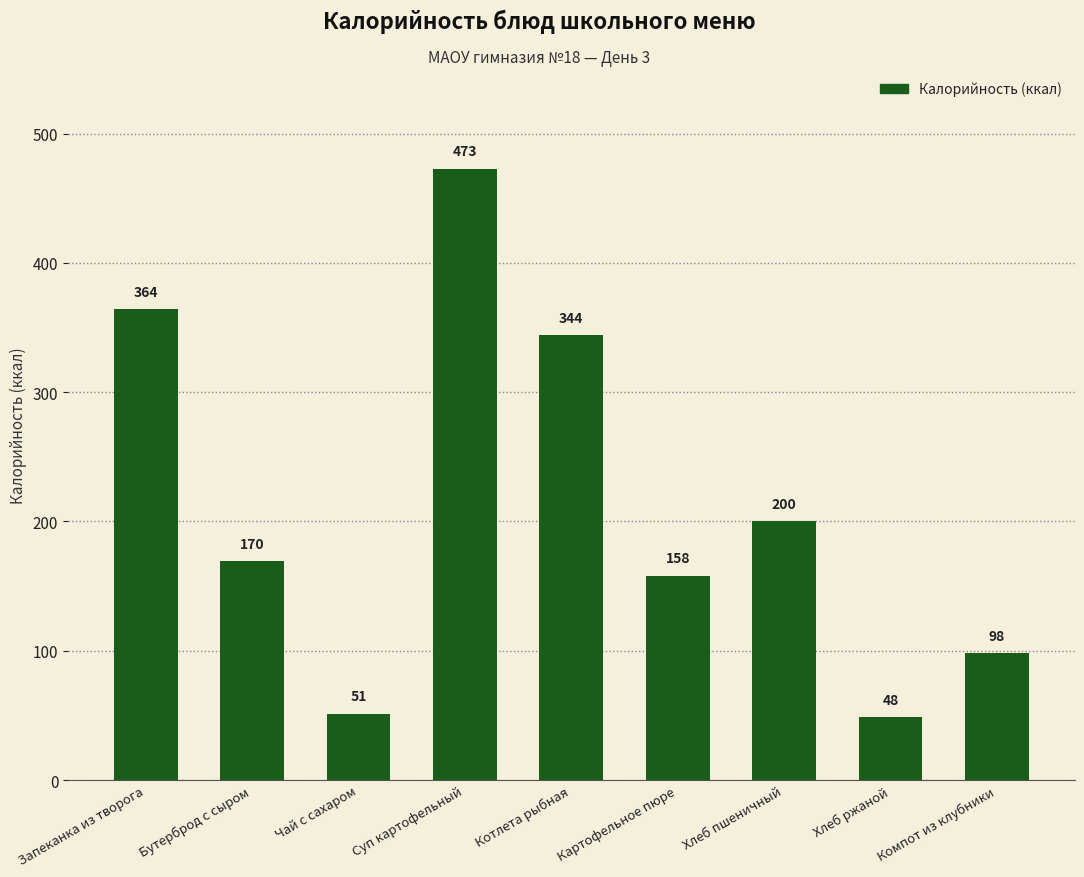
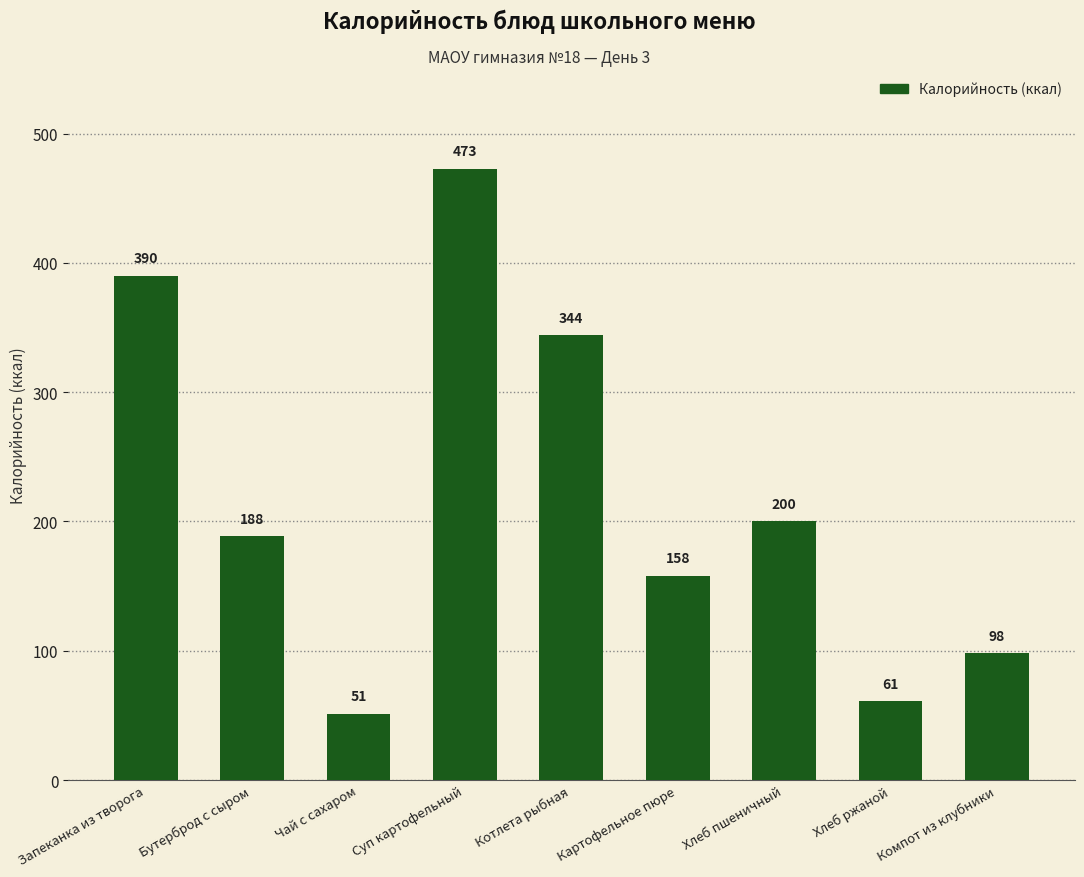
Запеканка из творога: 364 -> 390
Бутерброд с сыром: 170 -> 188
Хлеб ржаной: 48 -> 61
